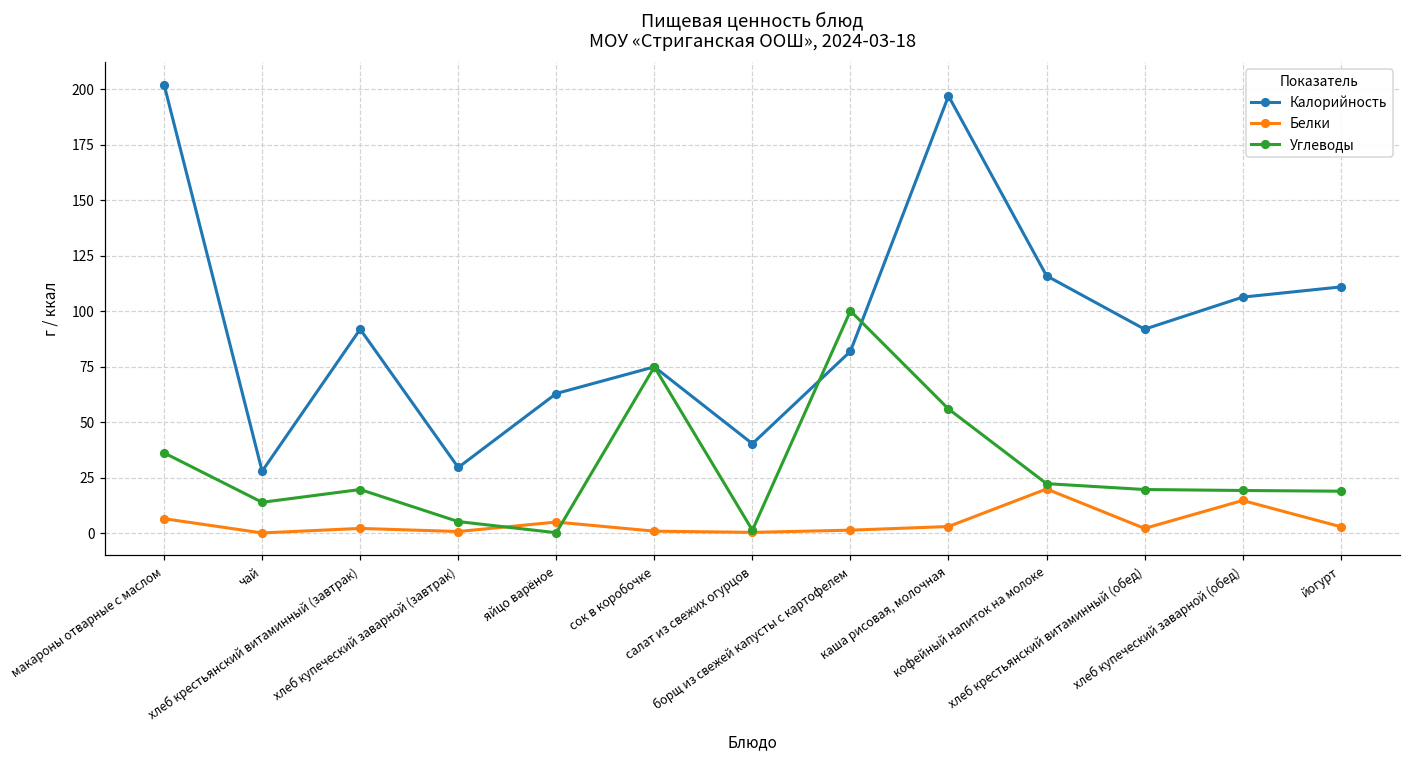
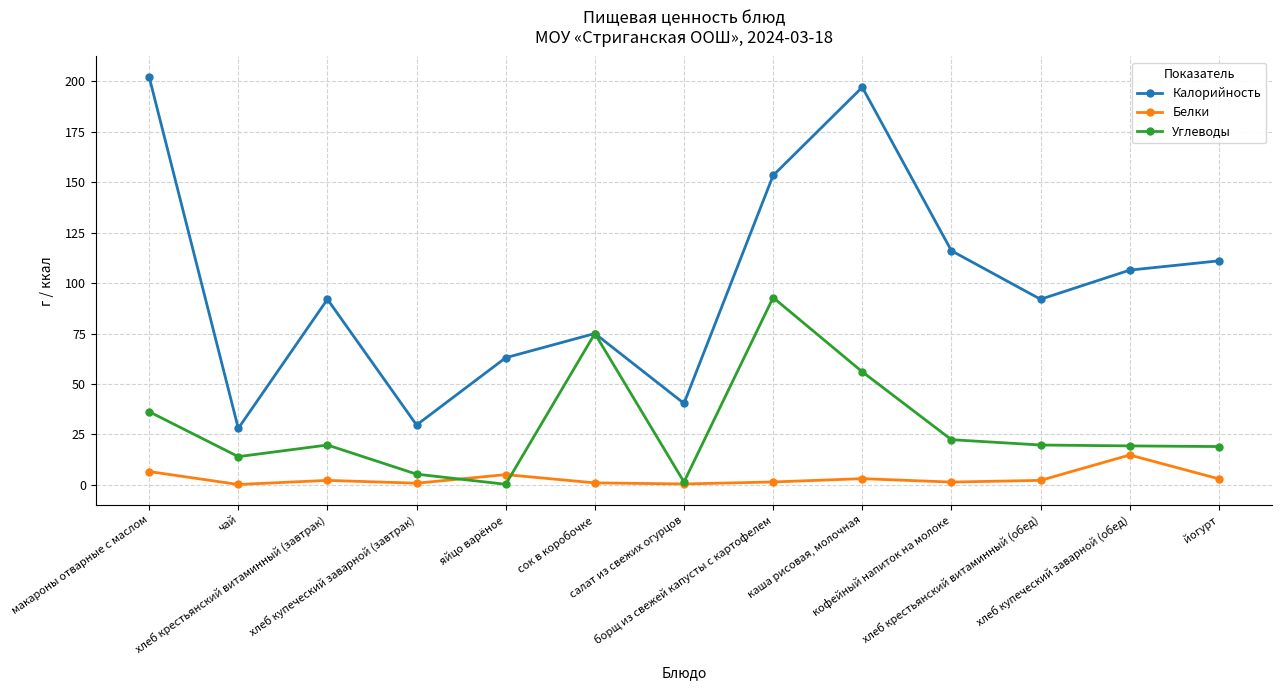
Калорийность, борщ из свежей капусты с картофелем: 82 -> 153
Углеводы, борщ из свежей капусты с картофелем: 100 -> 93
Белки, кофейный напиток на молоке: 20 -> 1
